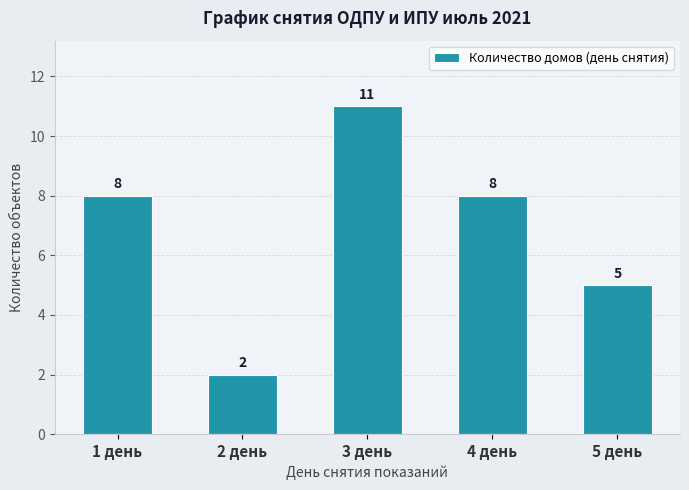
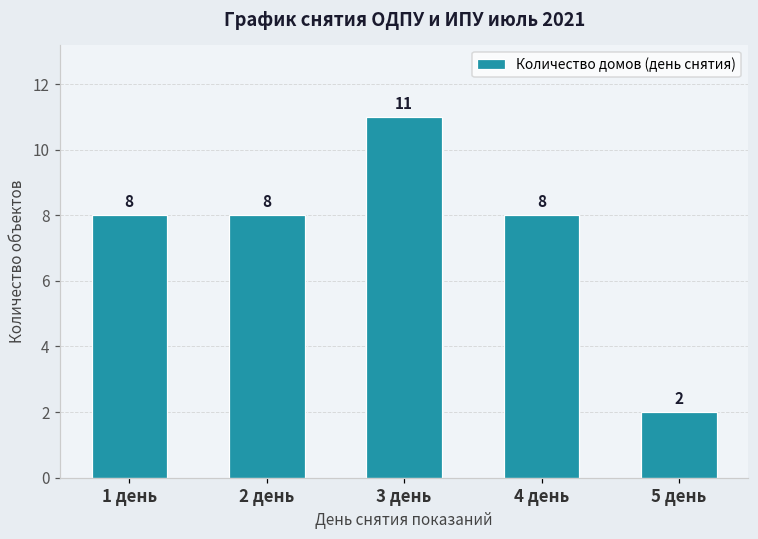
2 день: 2 -> 8
5 день: 5 -> 2
